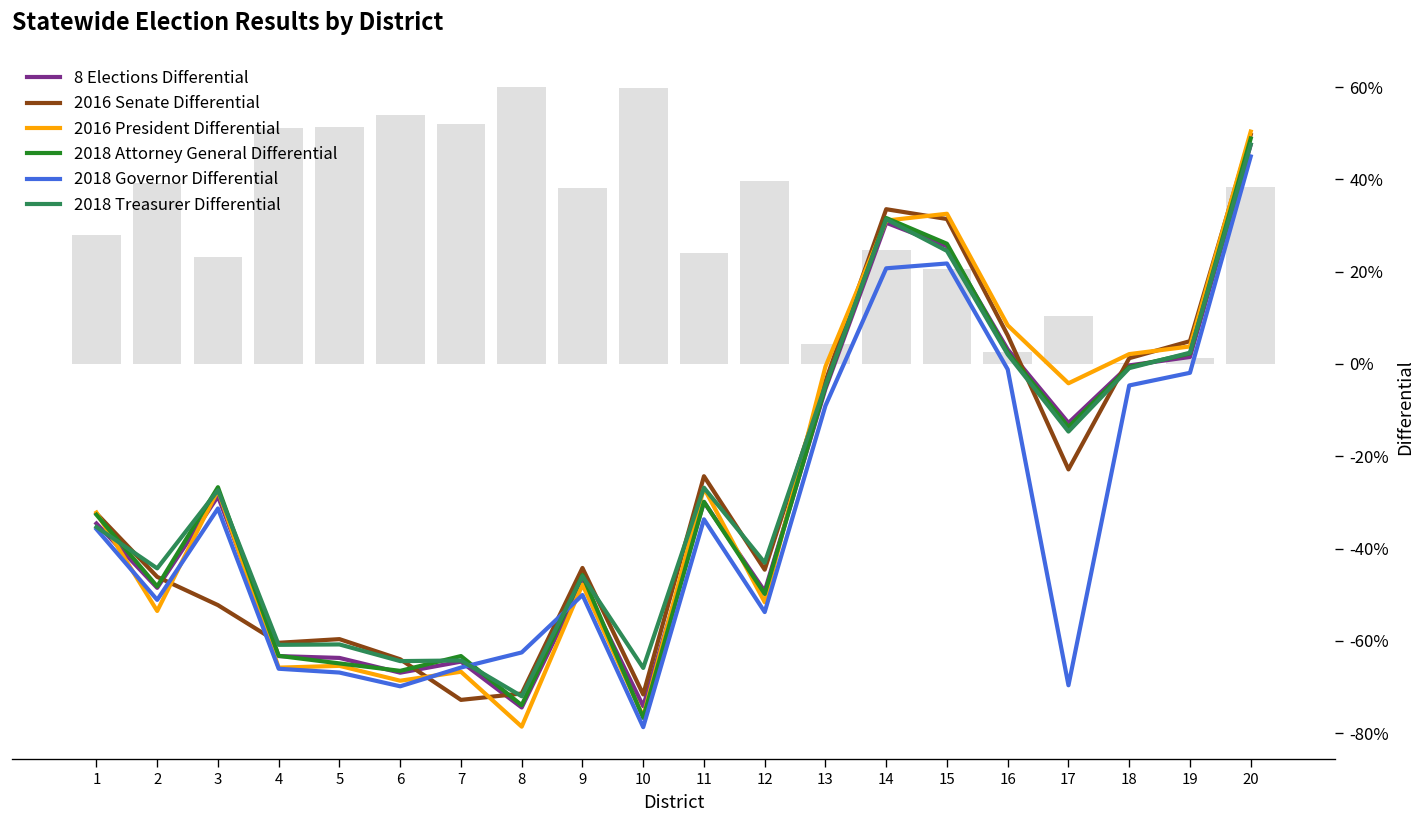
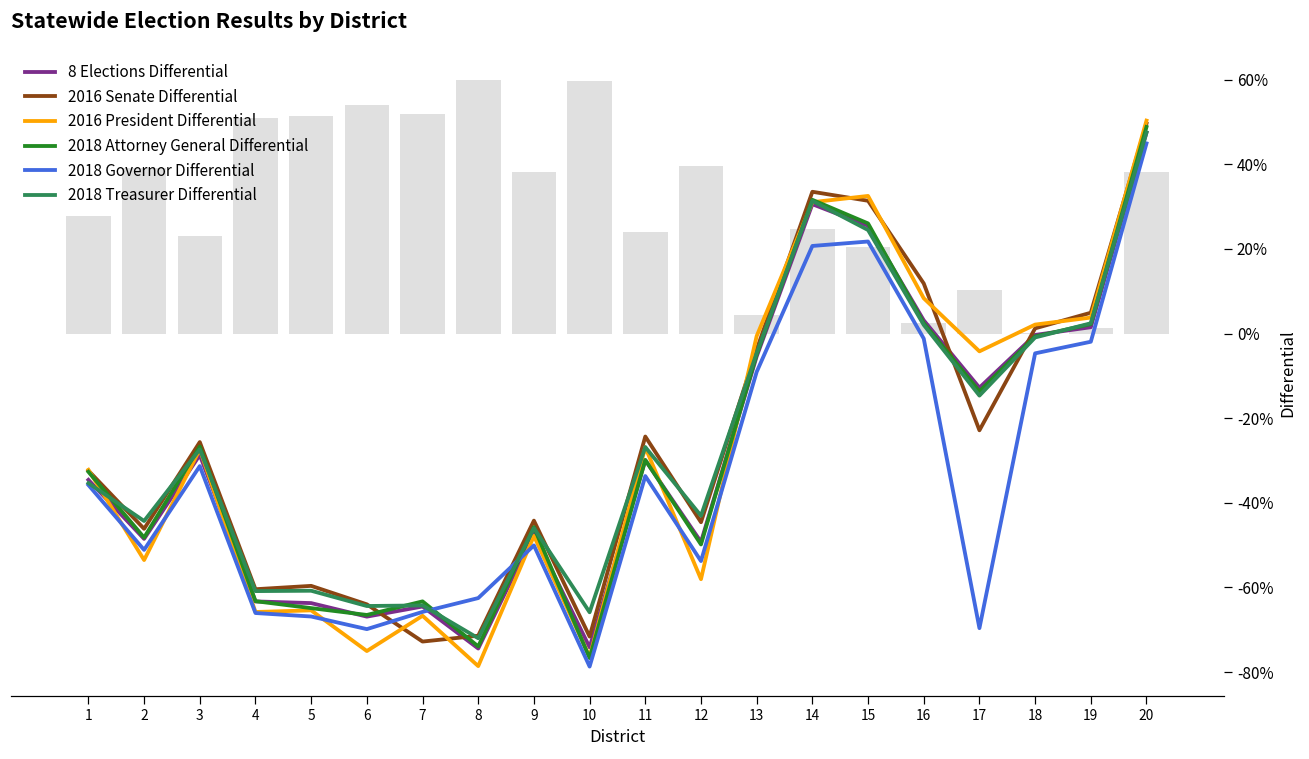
2016 Senate Differential, 3: -52% -> -26%
2016 President Differential, 6: -69% -> -75%
2016 President Differential, 12: -52% -> -58%
2016 Senate Differential, 16: 6% -> 12%
